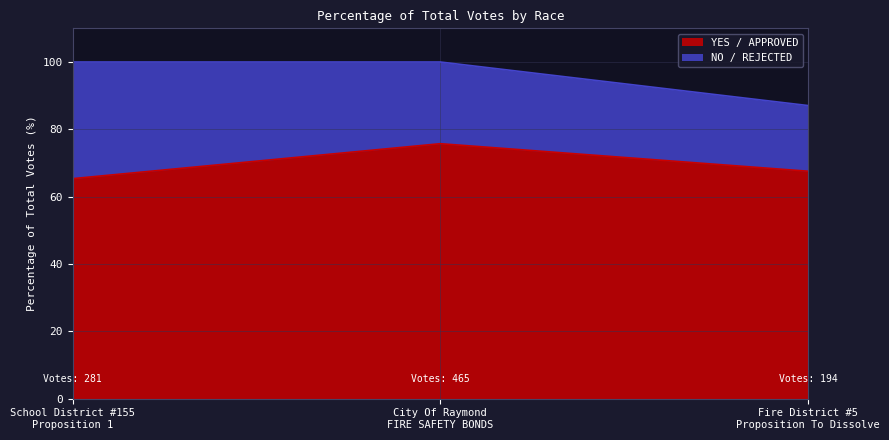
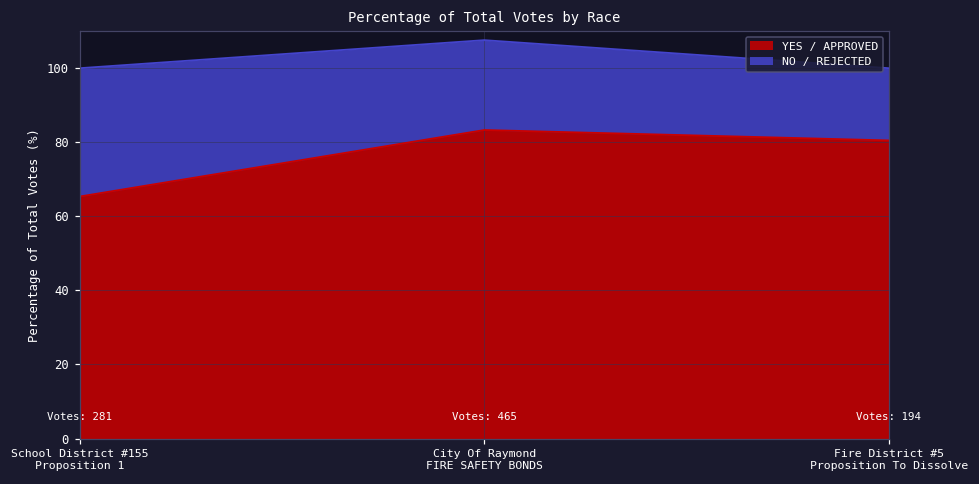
YES / APPROVED, City Of Raymond FIRE SAFETY BONDS: 76 -> 83
YES / APPROVED, Fire District #5 Proposition To Dissolve: 68 -> 80
